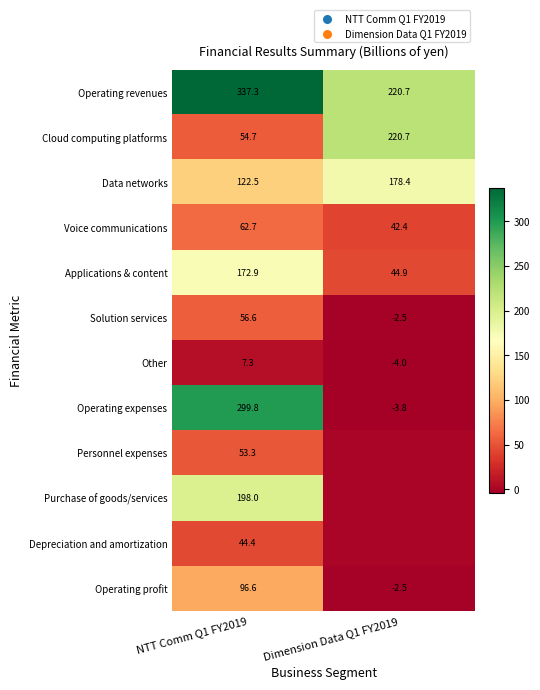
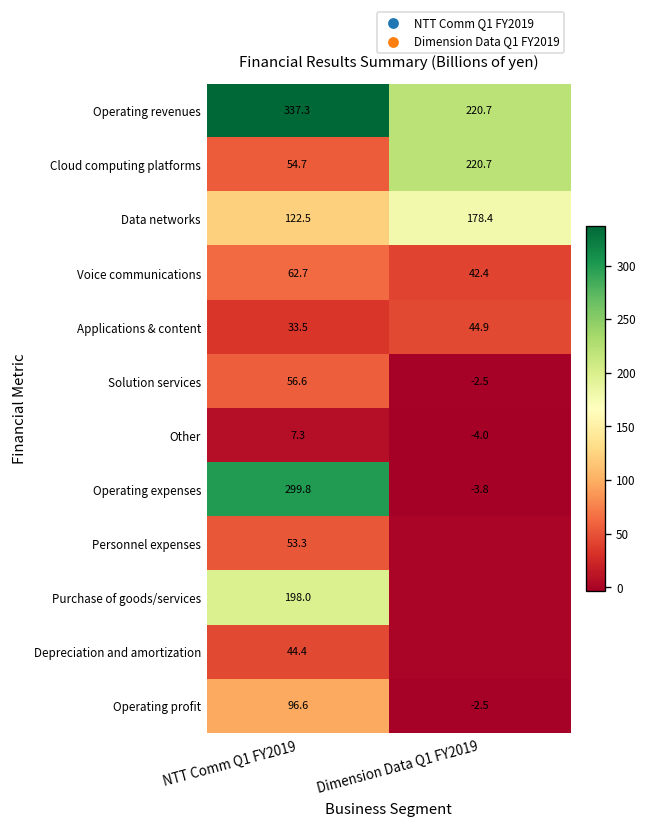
Applications & content, NTT Comm Q1 FY2019: 172.9 -> 33.5
